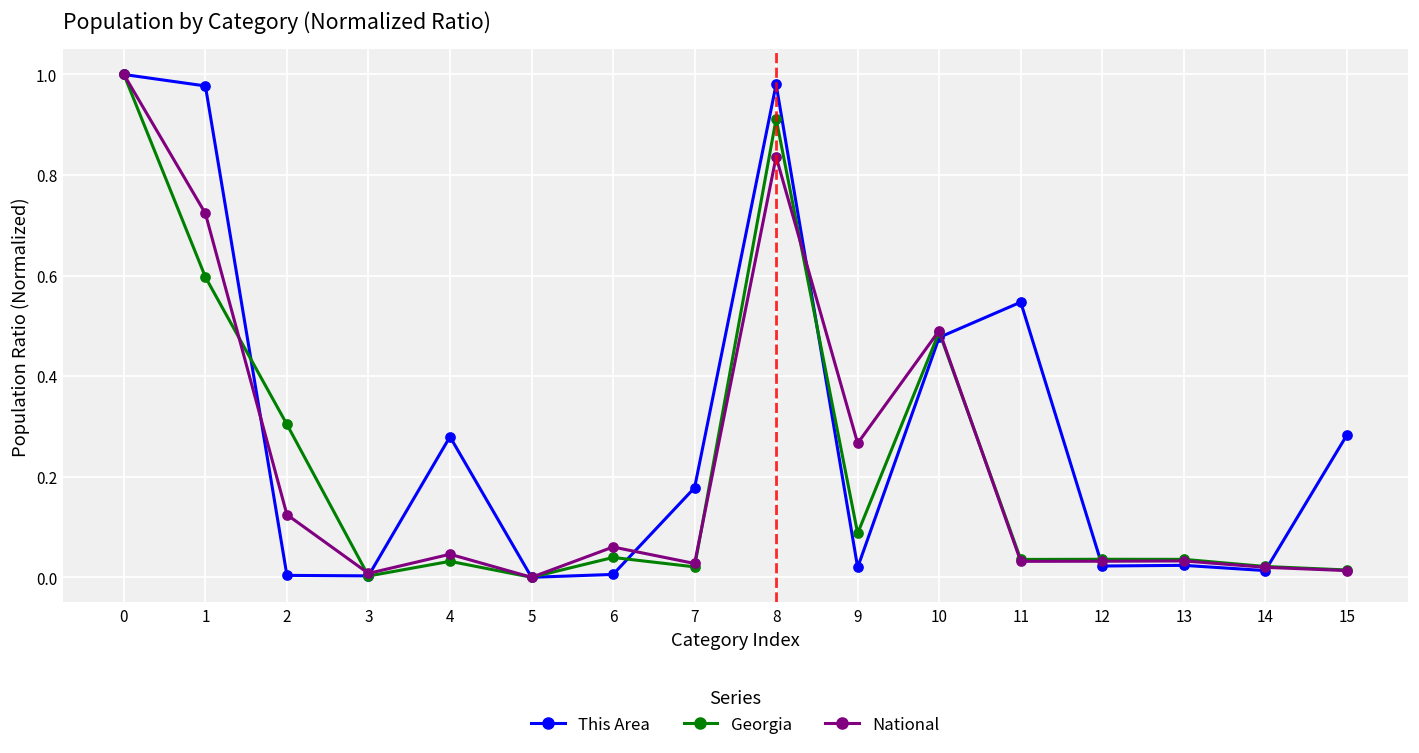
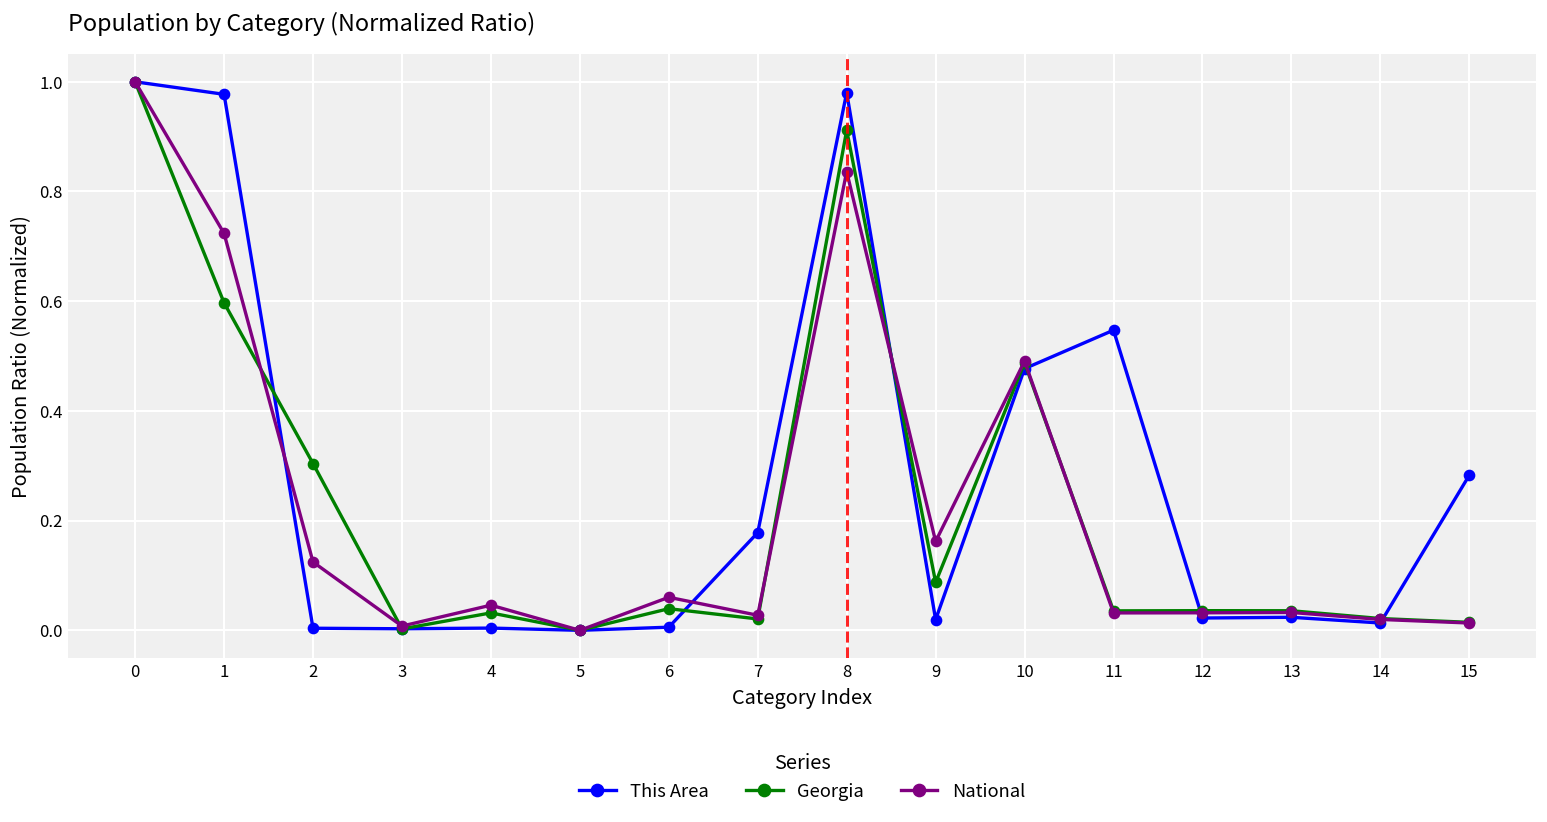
This Area, 4: 0.28 -> 0.00
National, 9: 0.27 -> 0.16
